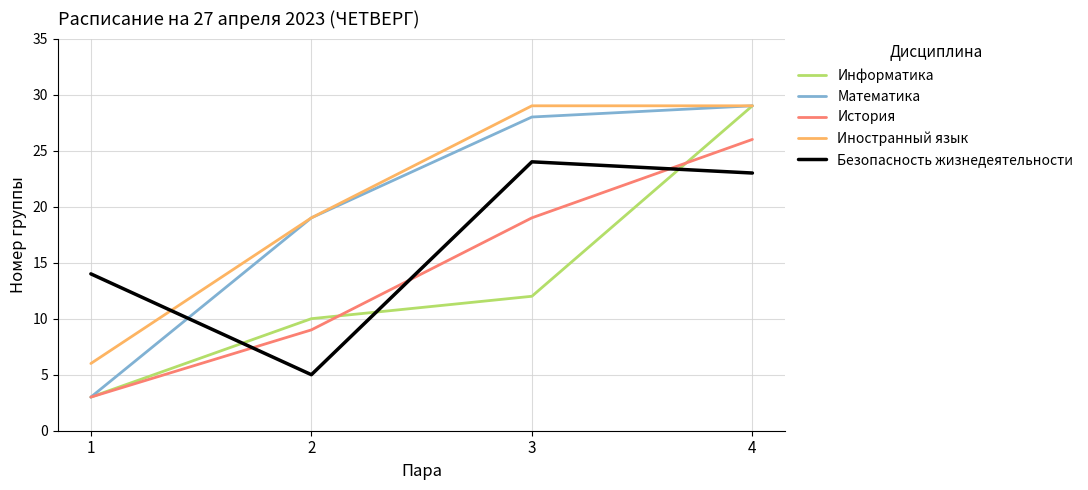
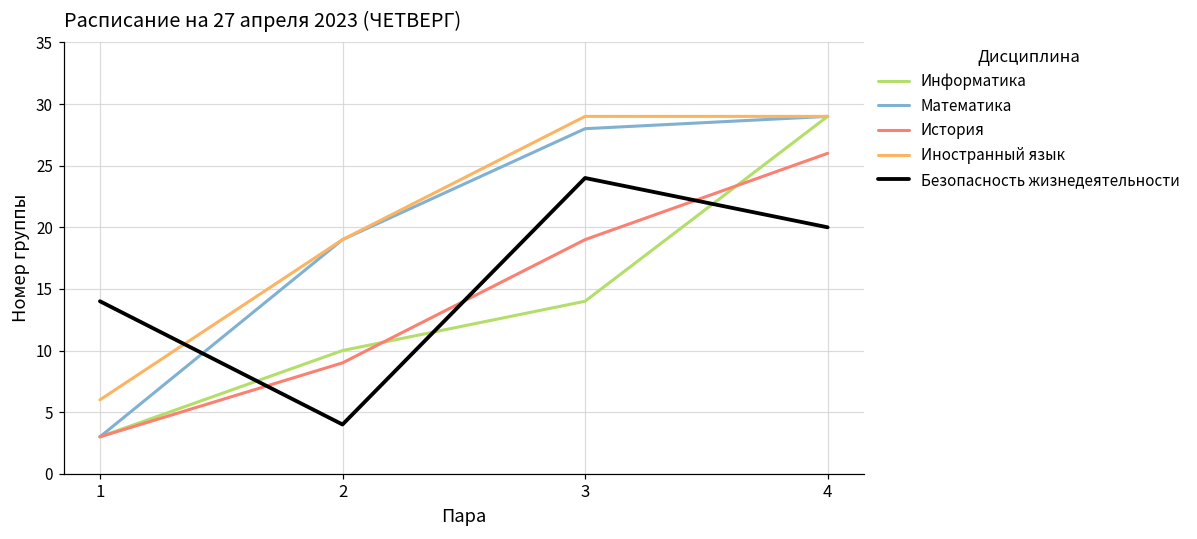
Безопасность жизнедеятельности, 2: 5 -> 4
Информатика, 3: 12 -> 14
Безопасность жизнедеятельности, 4: 23 -> 20
